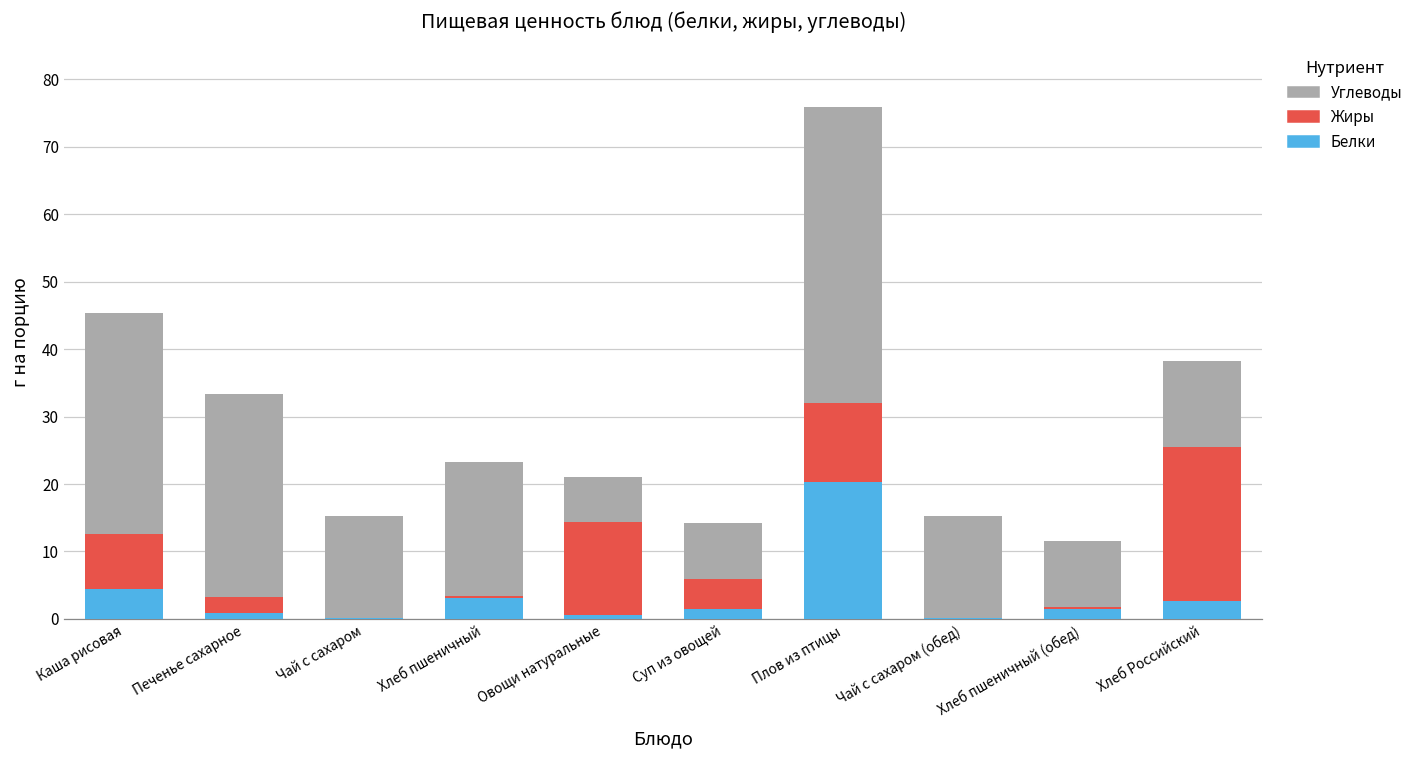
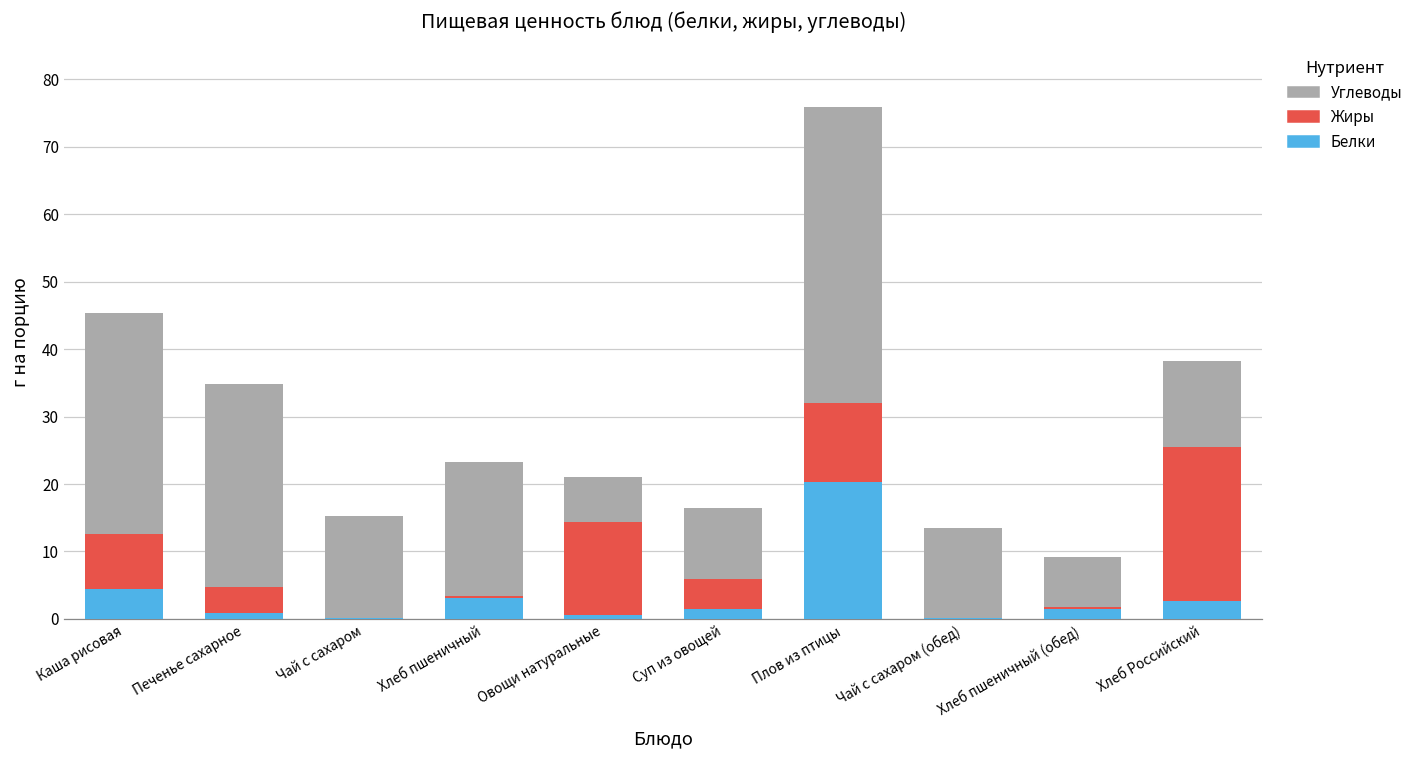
Жиры, Печенье сахарное: 2 -> 4
Углеводы, Суп из овощей: 8 -> 10
Углеводы, Чай с сахаром (обед): 15 -> 13
Углеводы, Хлеб пшеничный (обед): 10 -> 7
